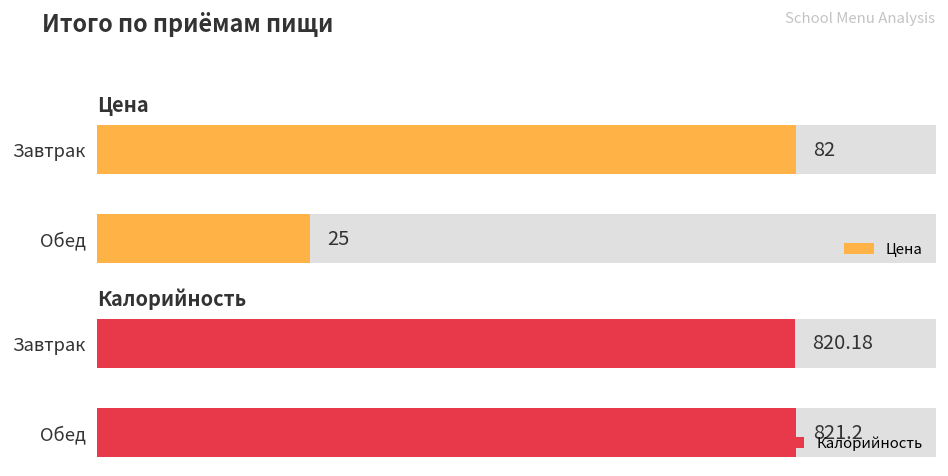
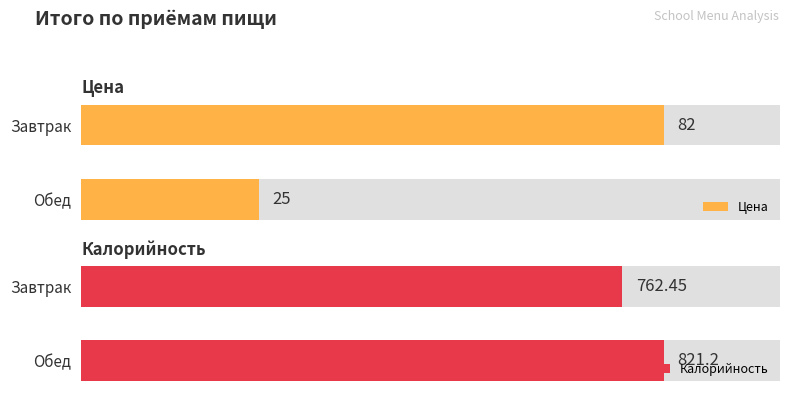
Калорийность, Калорийность, Завтрак: 820.18 -> 762.45
